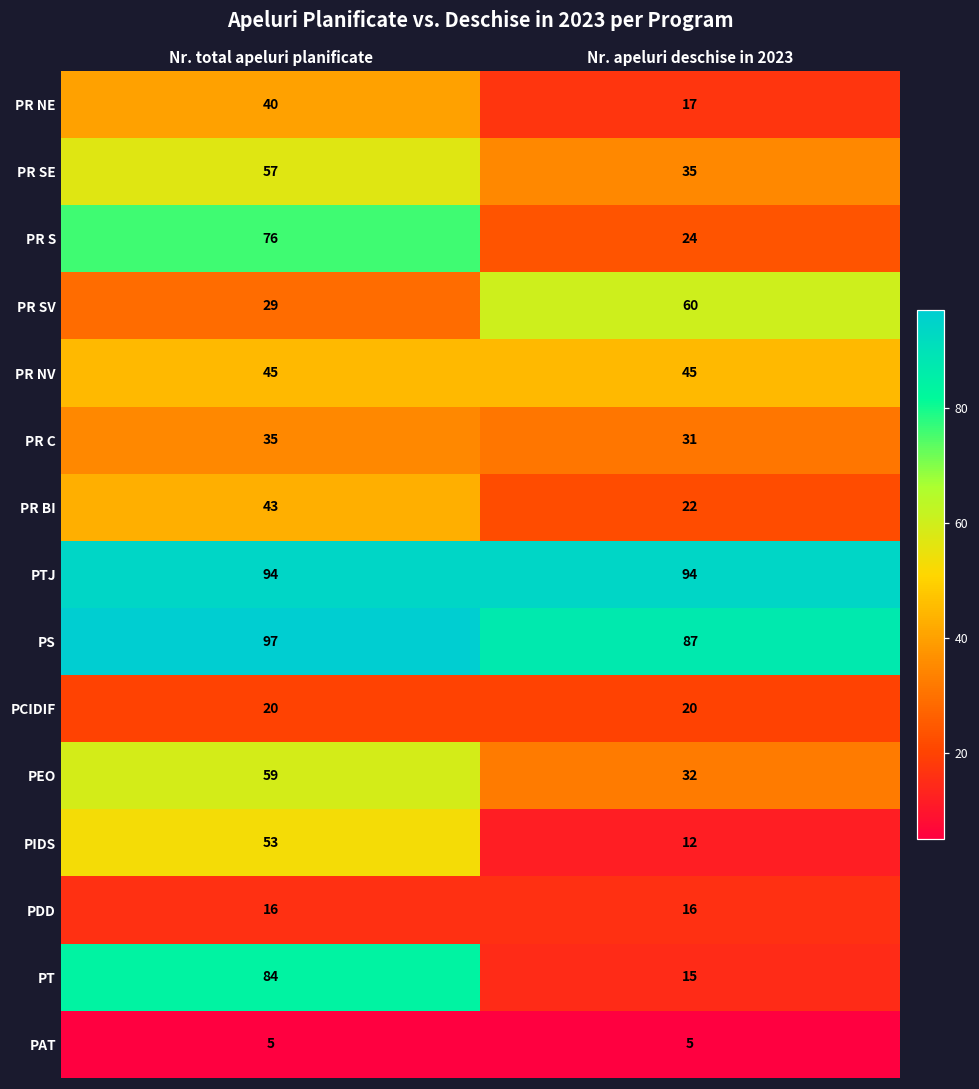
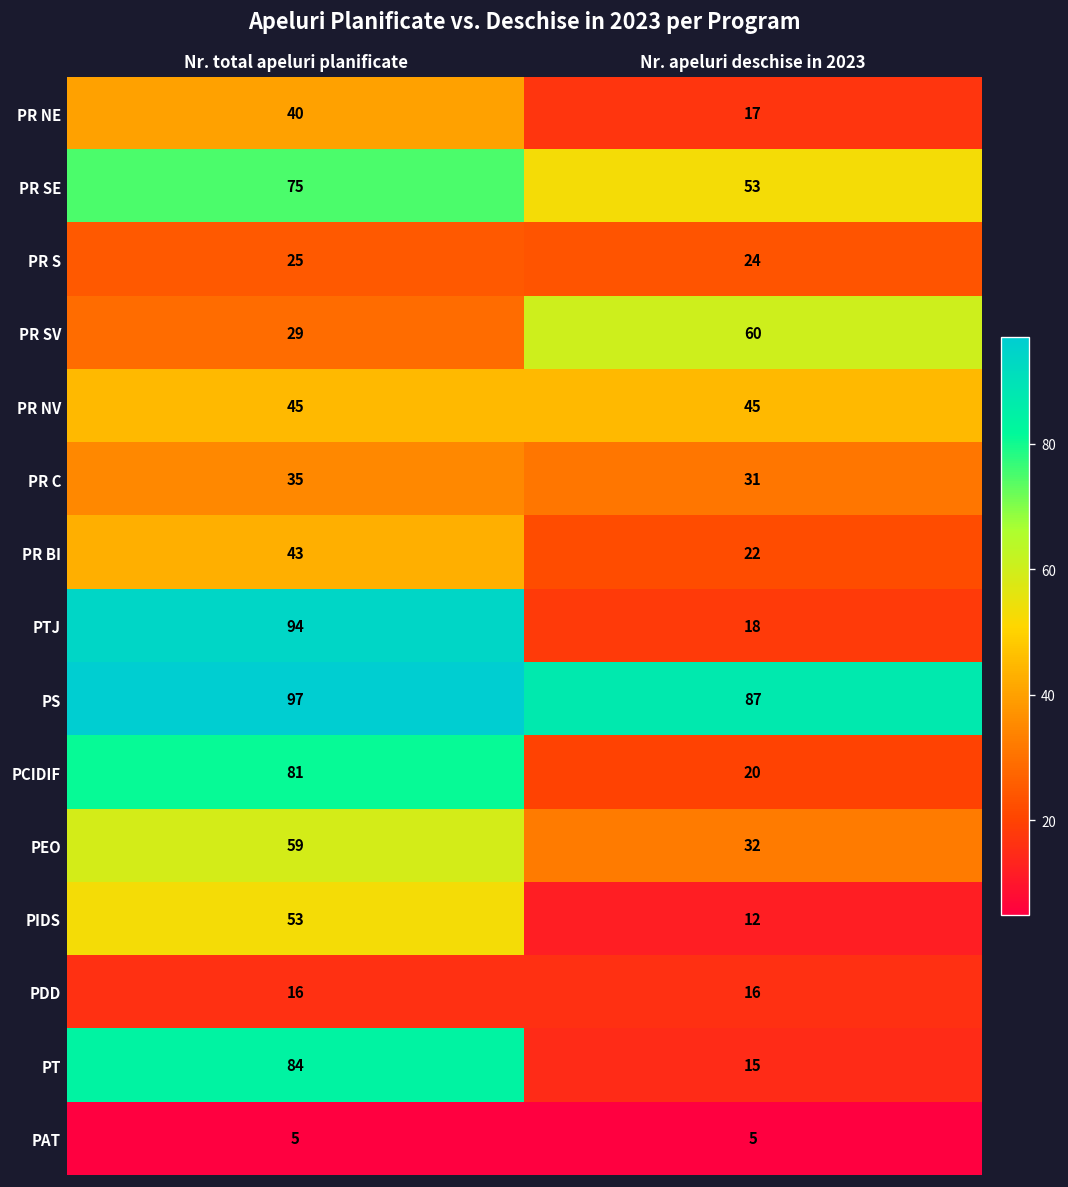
PR SE, Nr. total apeluri planificate: 57 -> 75
PR SE, Nr. apeluri deschise in 2023: 35 -> 53
PR S, Nr. total apeluri planificate: 76 -> 25
PTJ, Nr. apeluri deschise in 2023: 94 -> 18
PCIDIF, Nr. total apeluri planificate: 20 -> 81
